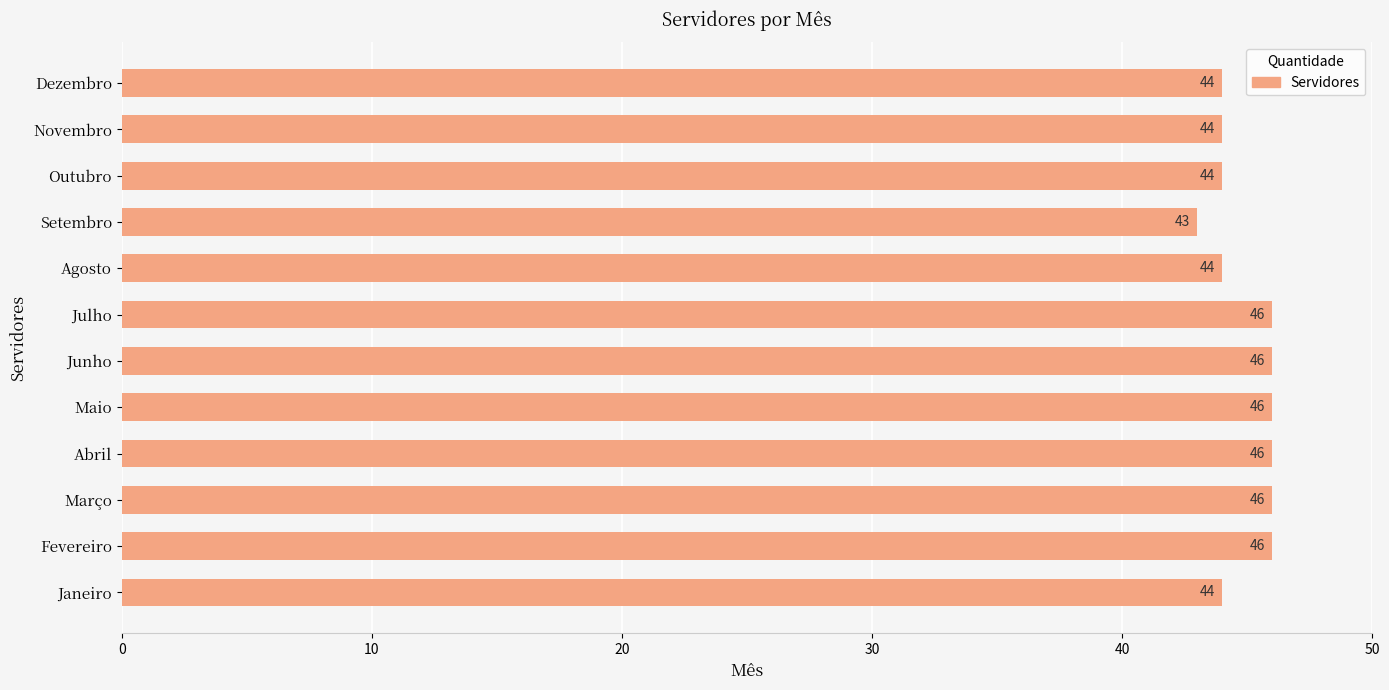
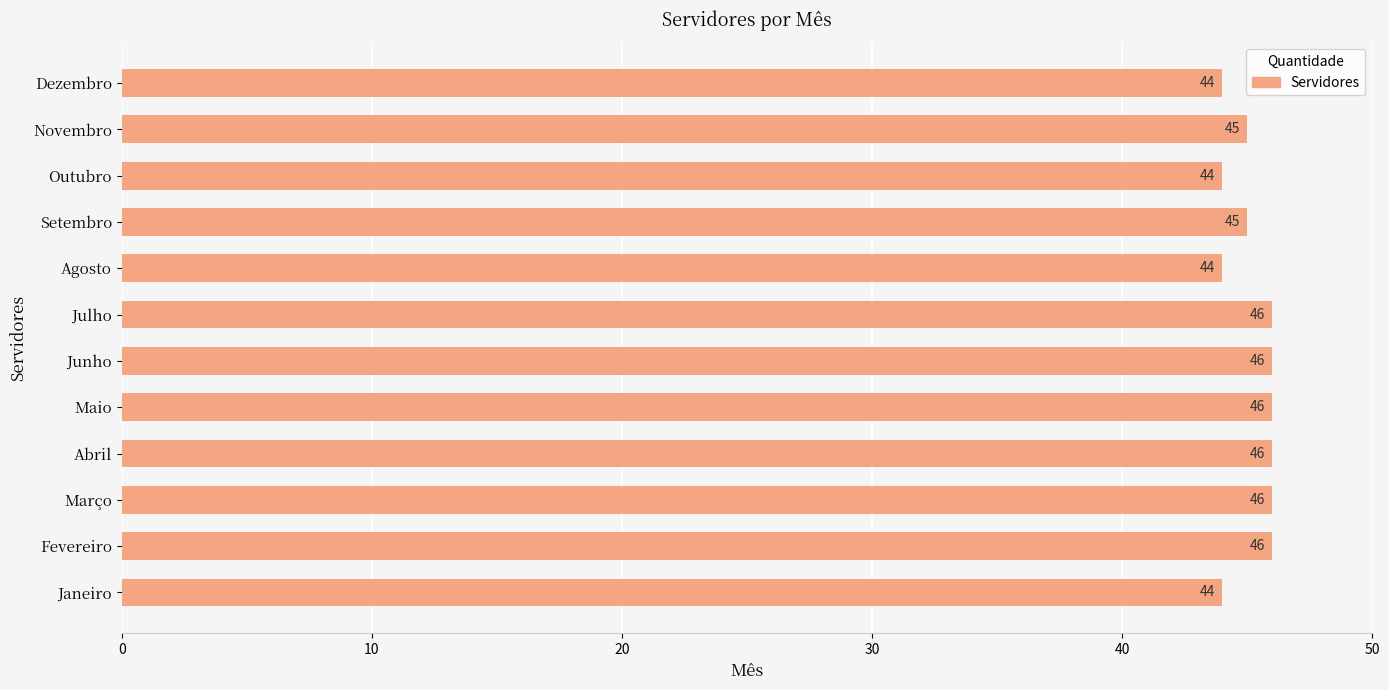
Novembro: 44 -> 45
Setembro: 43 -> 45
